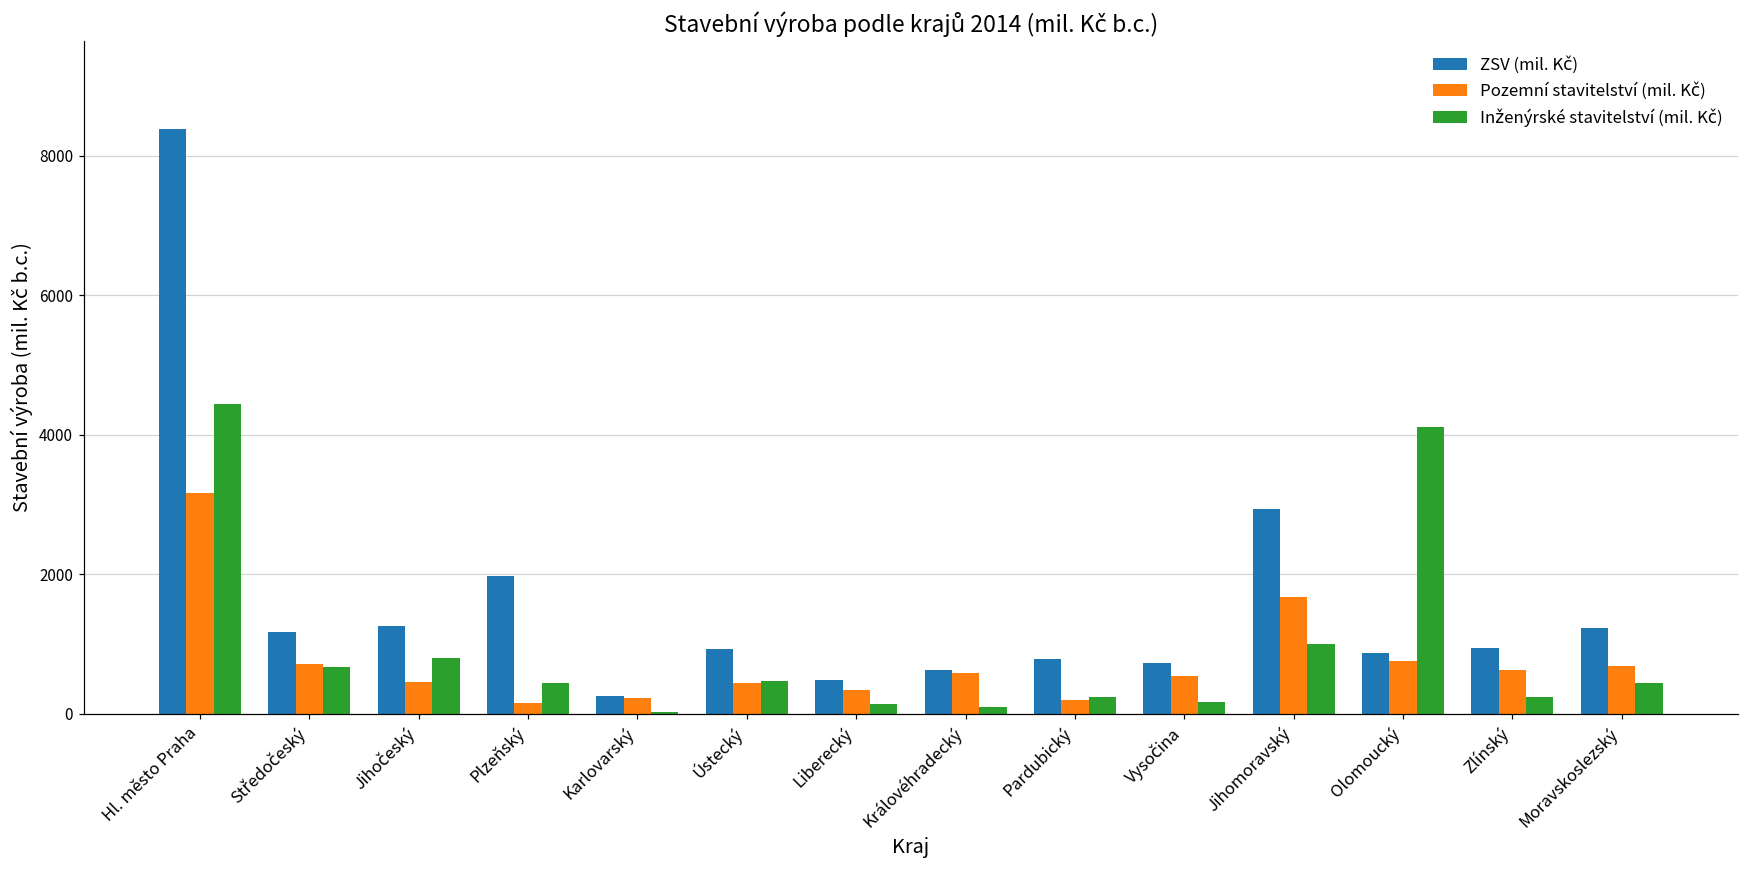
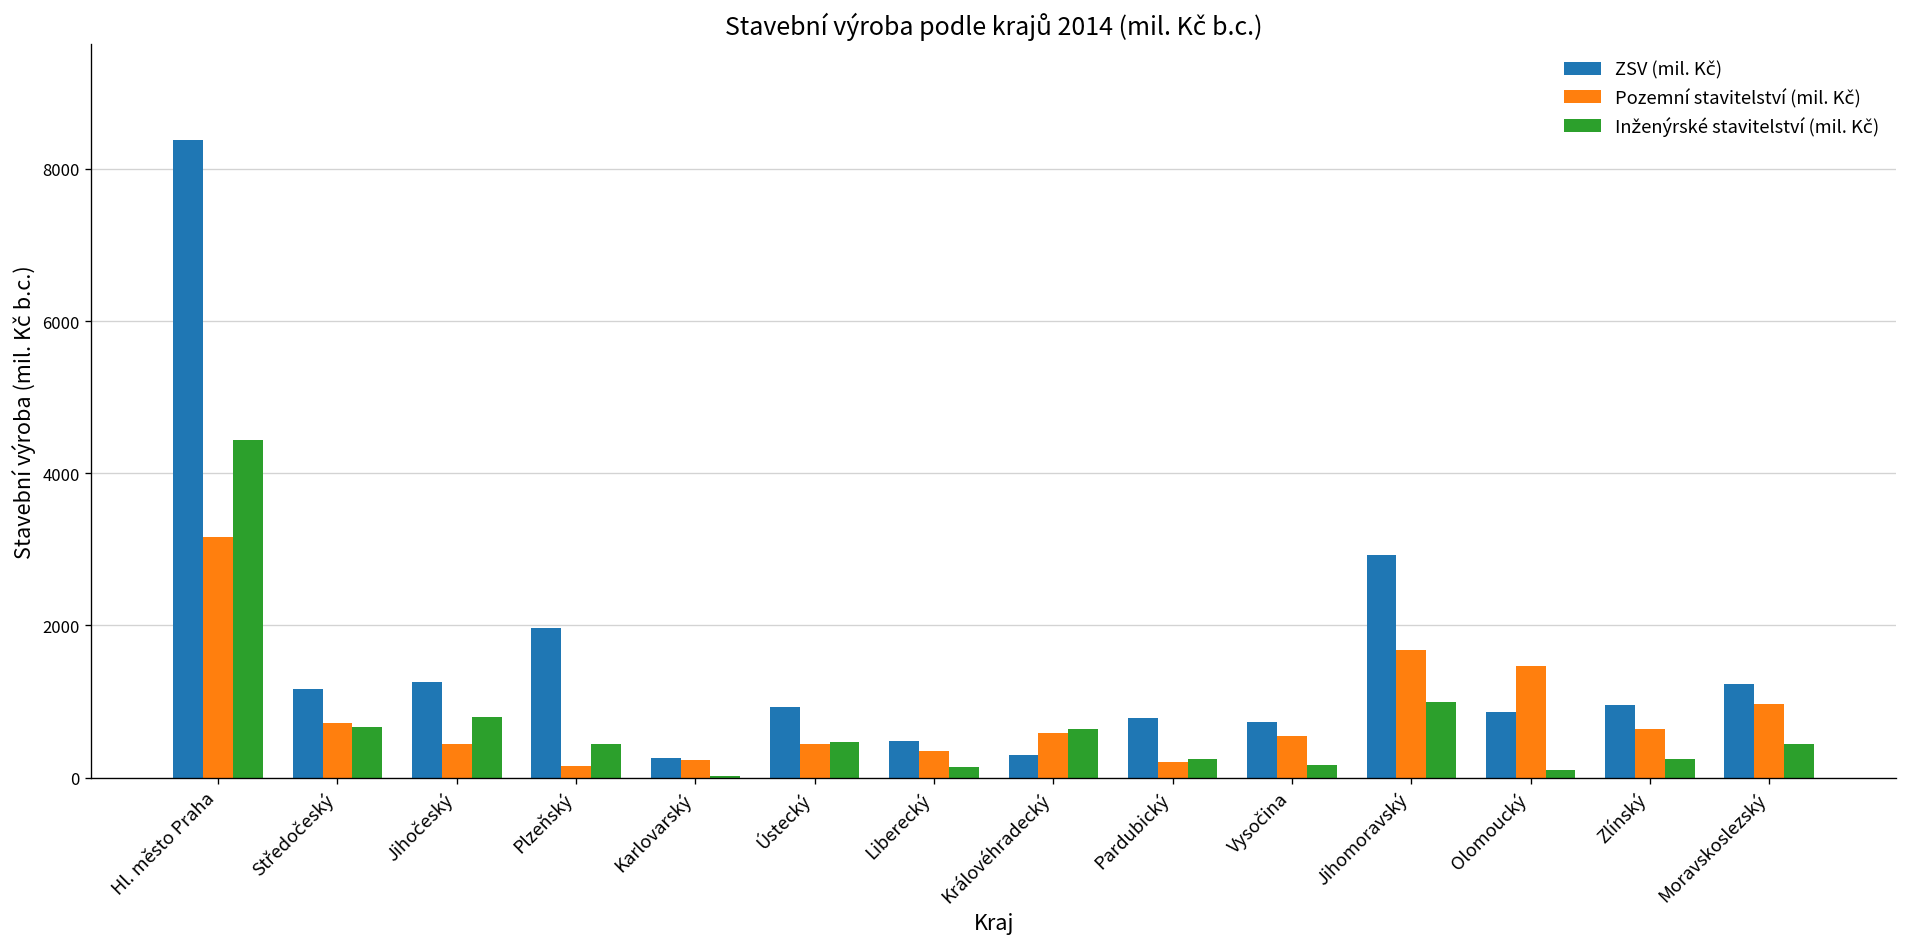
ZSV (mil. Kč), Královéhradecký: 600 -> 300
Inženýrské stavitelství (mil. Kč), Královéhradecký: 100 -> 600
Pozemní stavitelství (mil. Kč), Olomoucký: 800 -> 1500
Inženýrské stavitelství (mil. Kč), Olomoucký: 4100 -> 100
Pozemní stavitelství (mil. Kč), Moravskoslezský: 700 -> 1000
